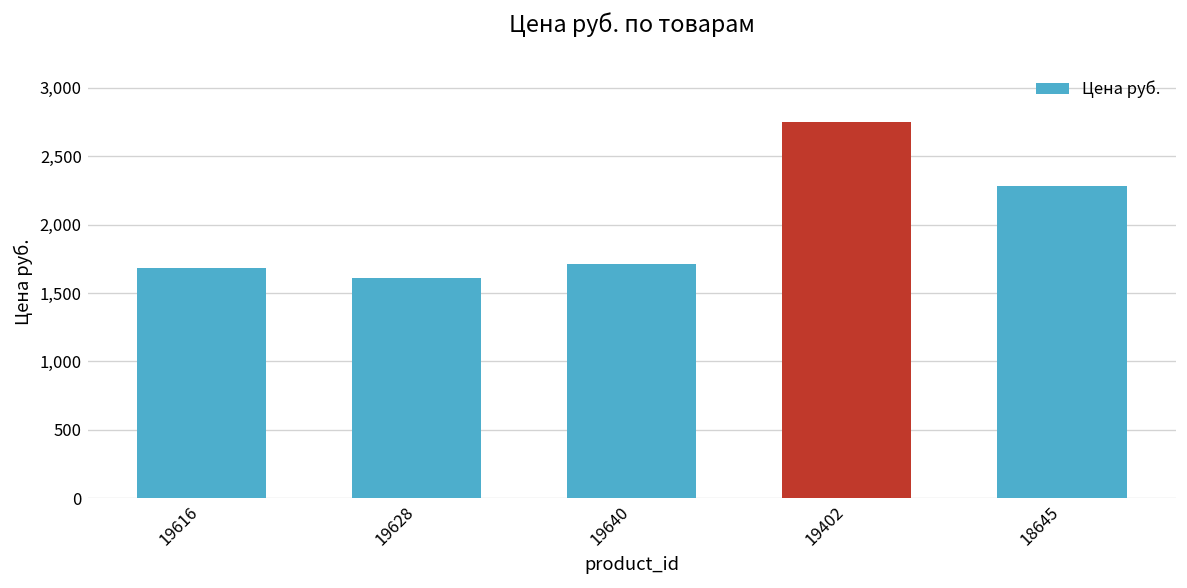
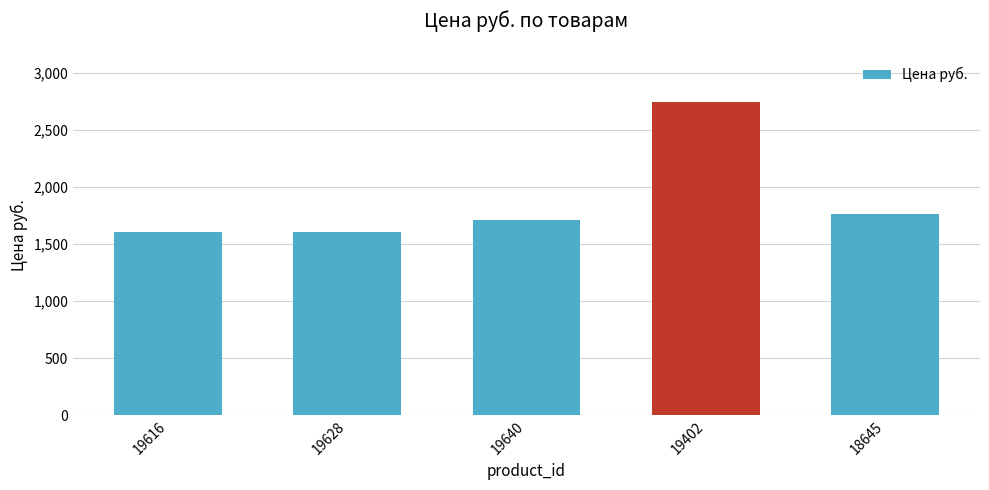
19616: 1,680 -> 1,610
18645: 2,290 -> 1,760
